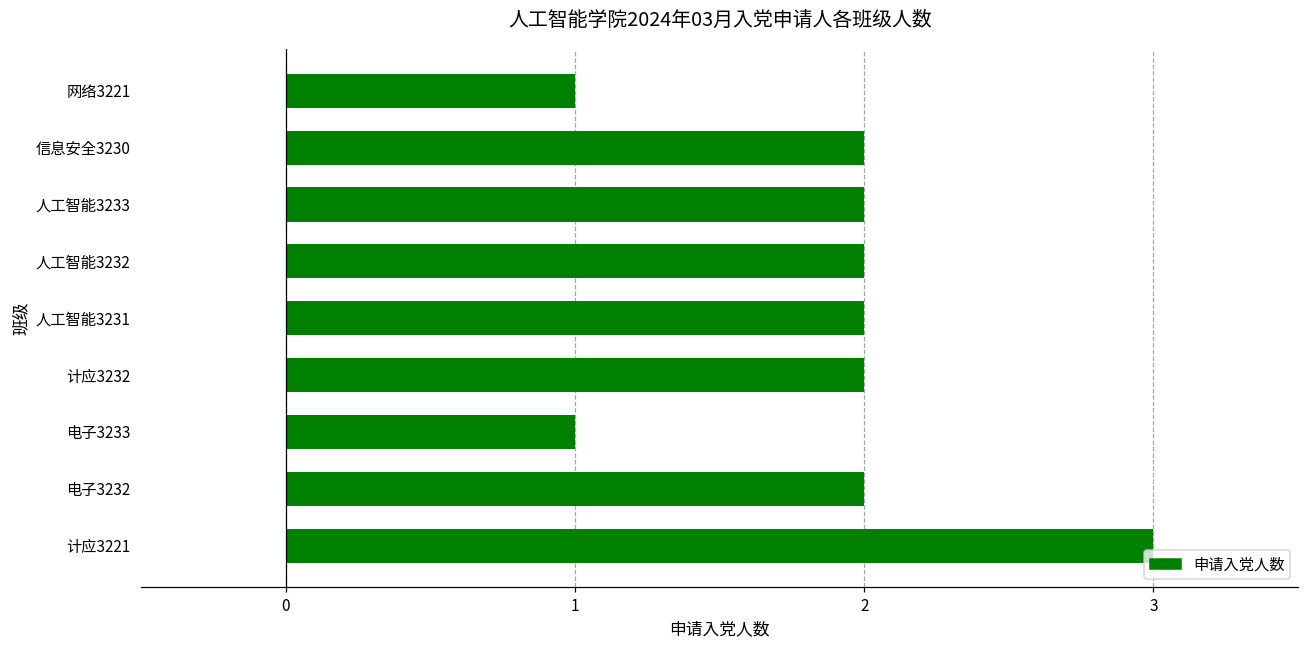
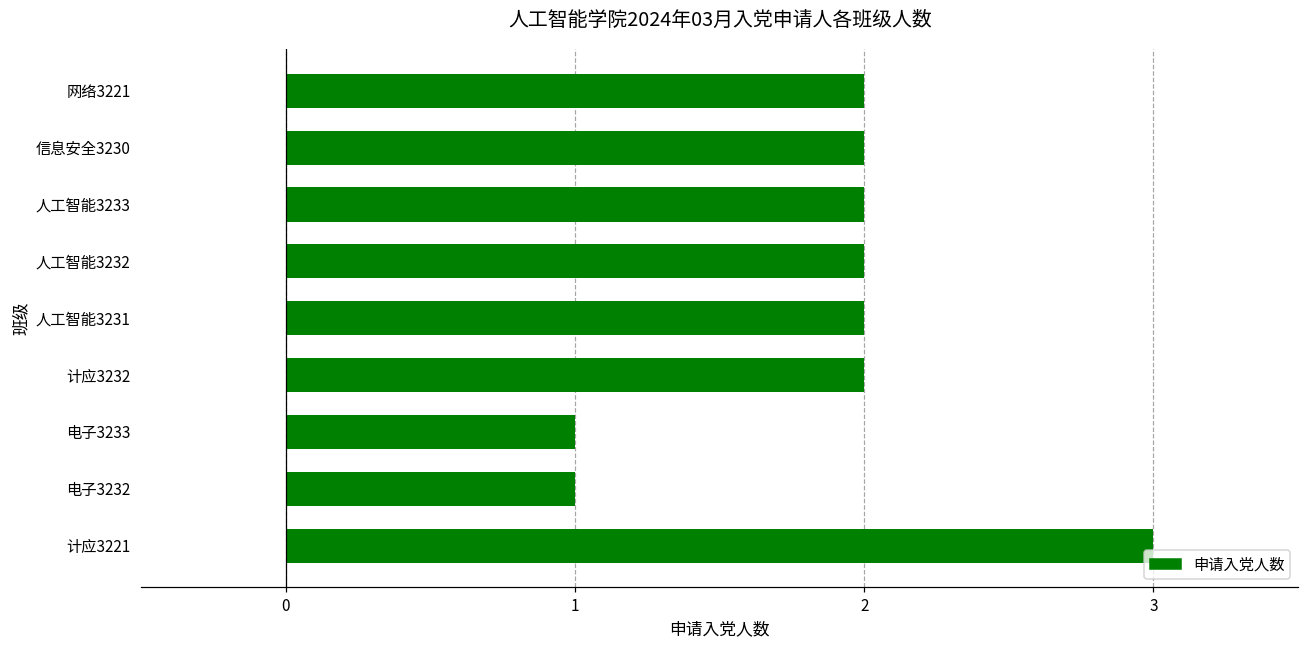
网络3221: 1 -> 2
电子3232: 2 -> 1
